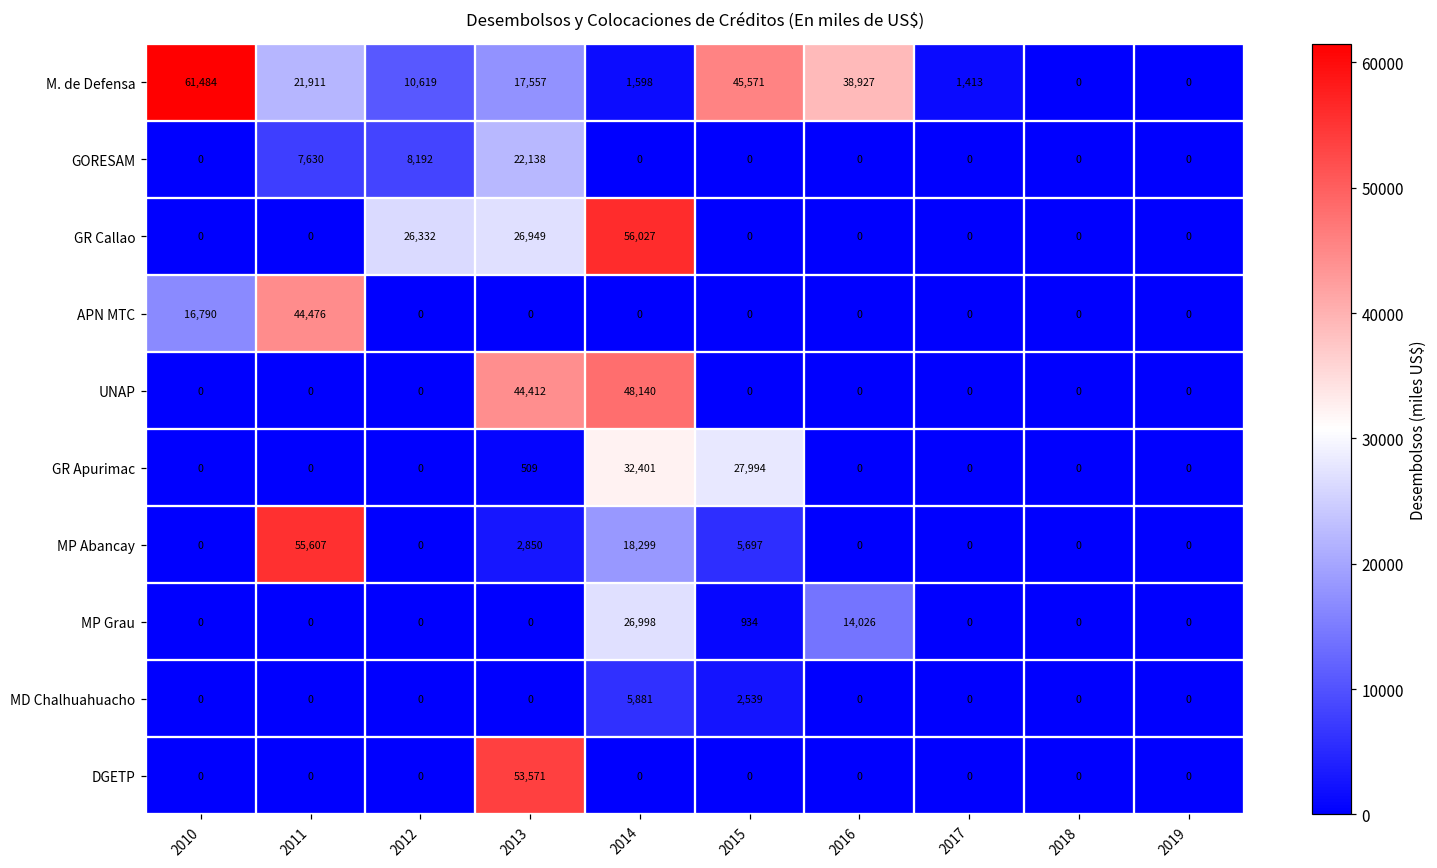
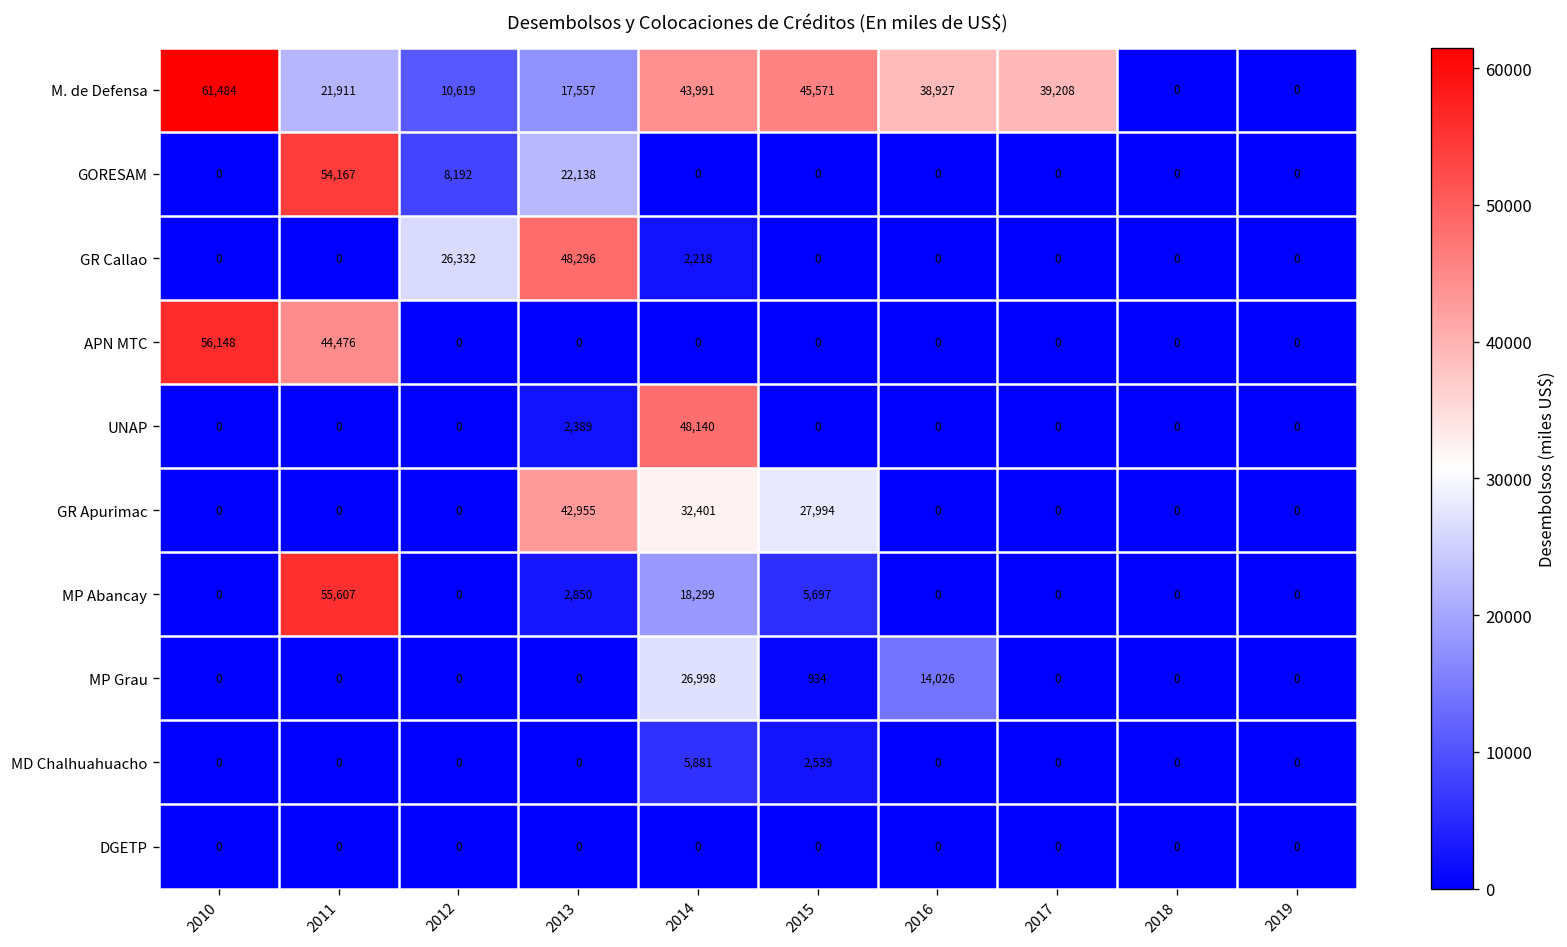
M. de Defensa, 2014: 1,598 -> 43,991
M. de Defensa, 2017: 1,413 -> 39,208
GORESAM, 2011: 7,630 -> 54,167
GR Callao, 2013: 26,949 -> 48,296
GR Callao, 2014: 56,027 -> 2,218
APN MTC, 2010: 16,790 -> 56,148
UNAP, 2013: 44,412 -> 2,389
GR Apurimac, 2013: 509 -> 42,955
DGETP, 2013: 53,571 -> 0
